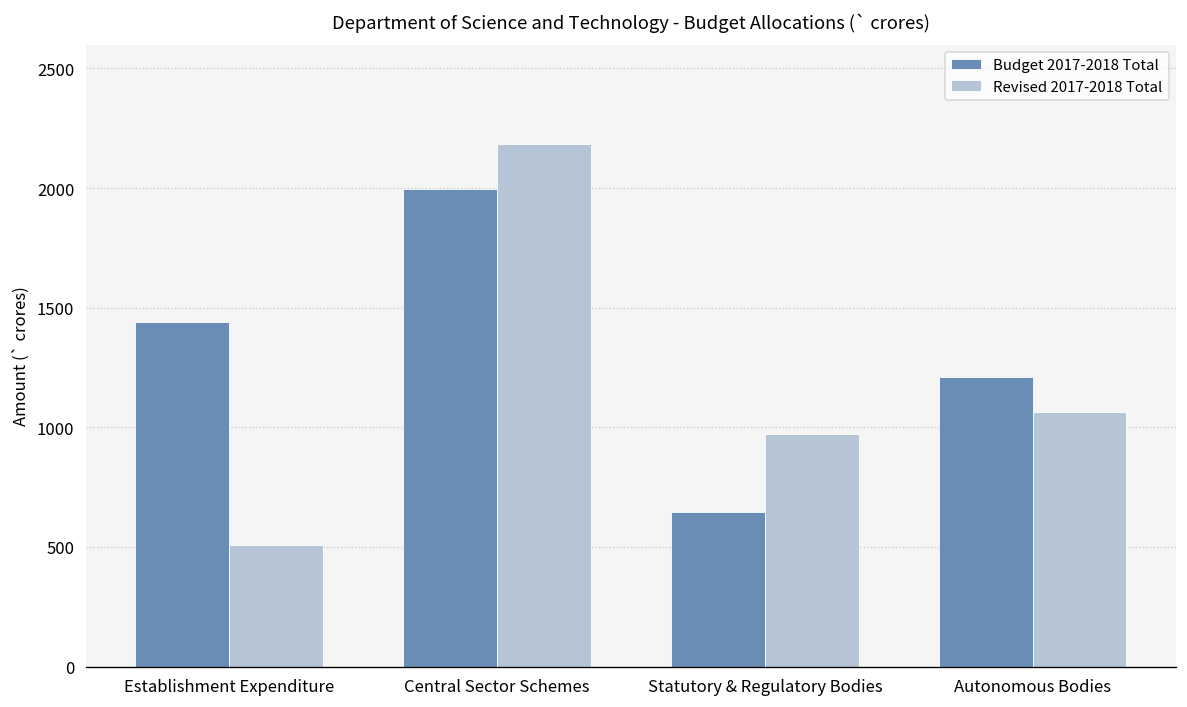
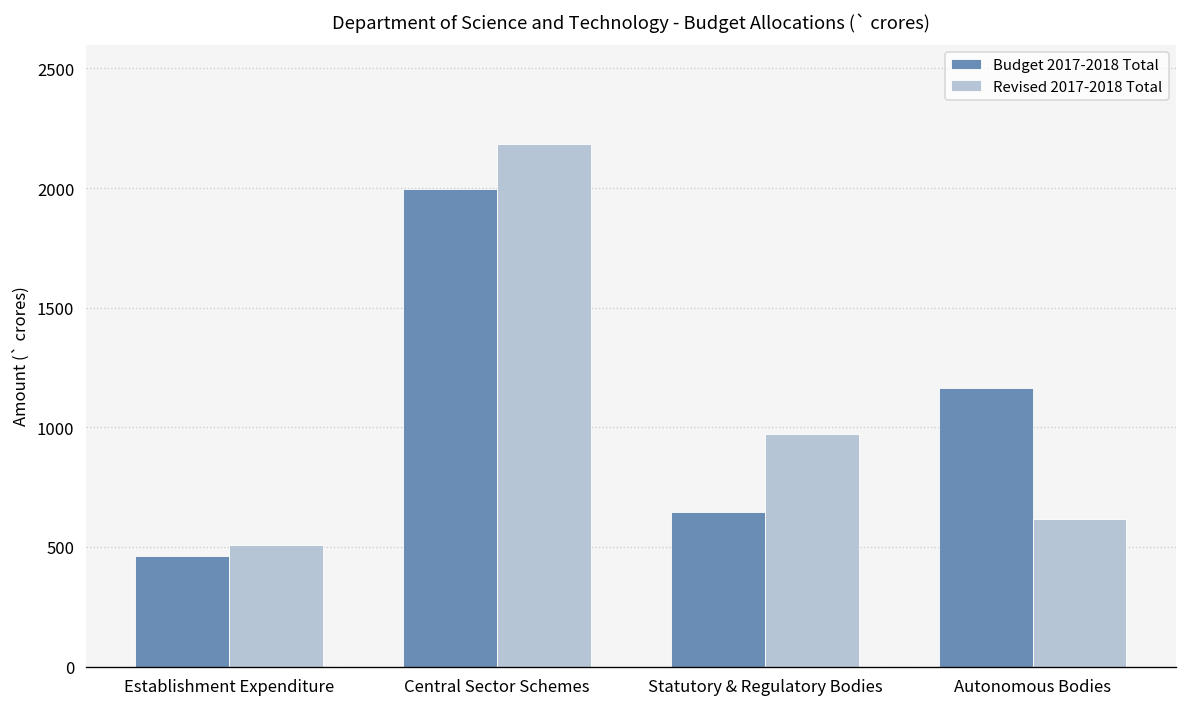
Budget 2017-2018 Total, Establishment Expenditure: 1440 -> 460
Budget 2017-2018 Total, Autonomous Bodies: 1210 -> 1170
Revised 2017-2018 Total, Autonomous Bodies: 1070 -> 610
